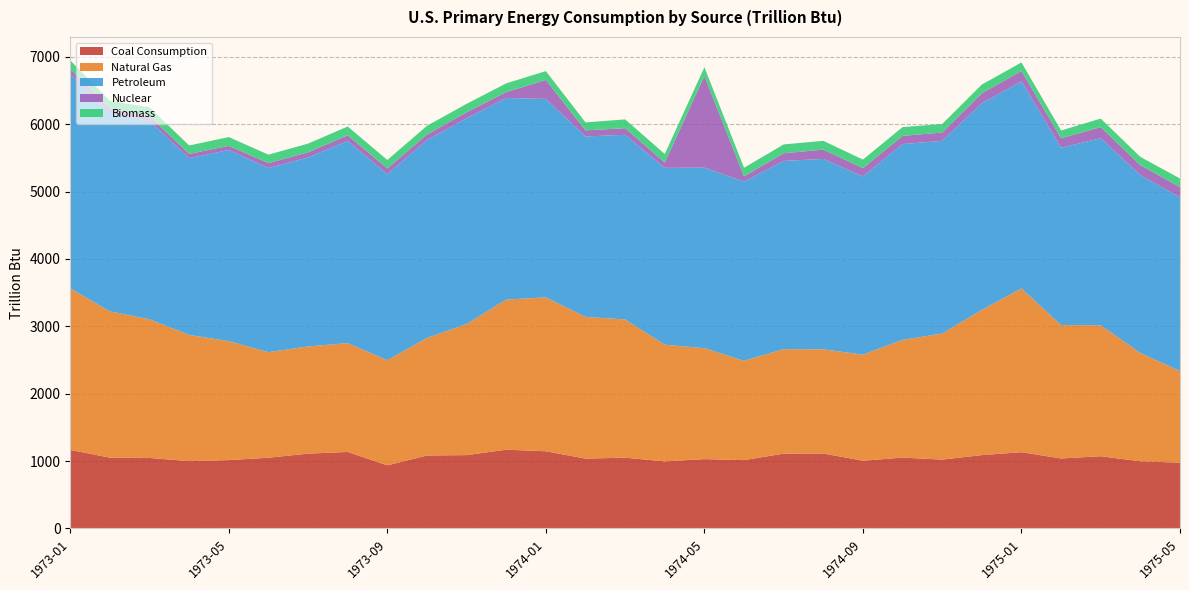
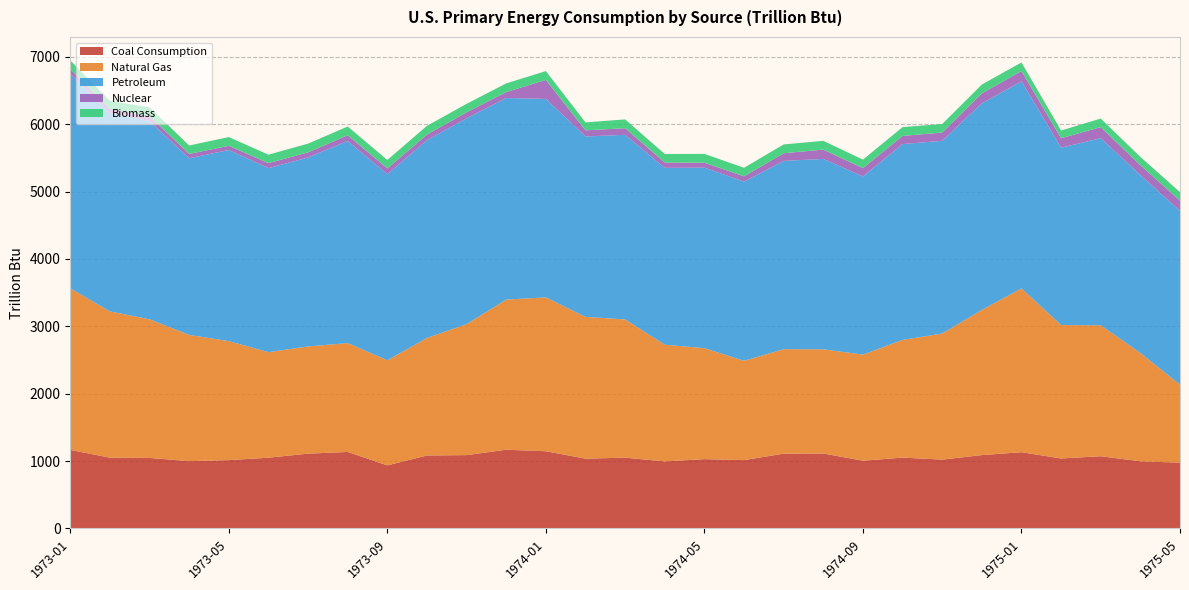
Nuclear, 1974-05: 1400 -> 100
Natural Gas, 1975-05: 1400 -> 1200
